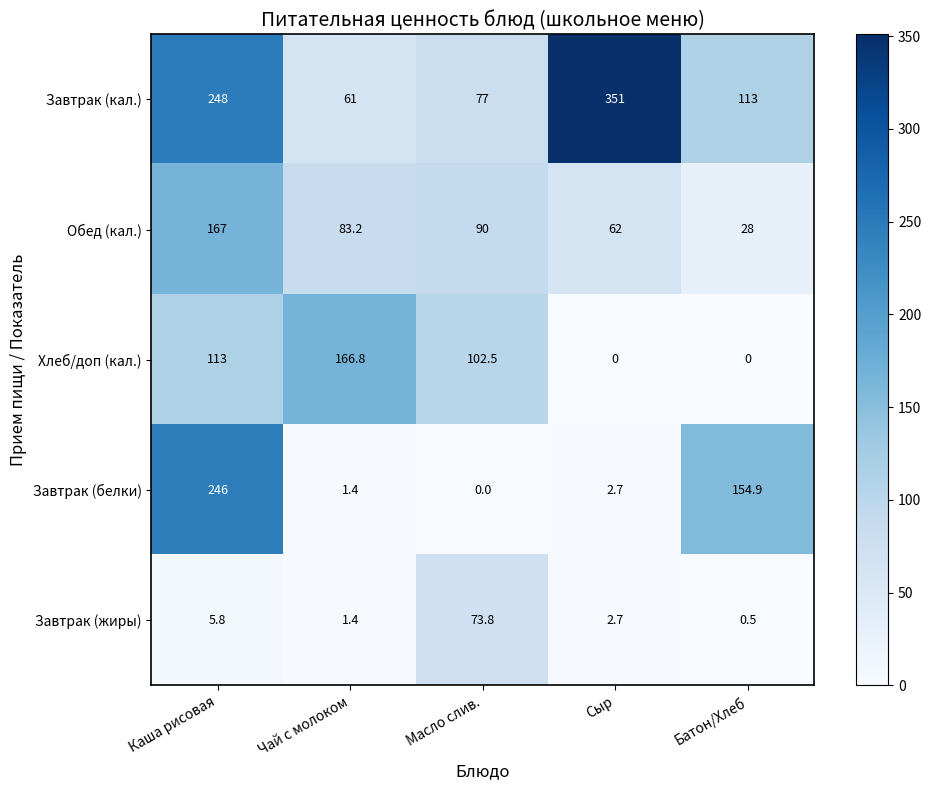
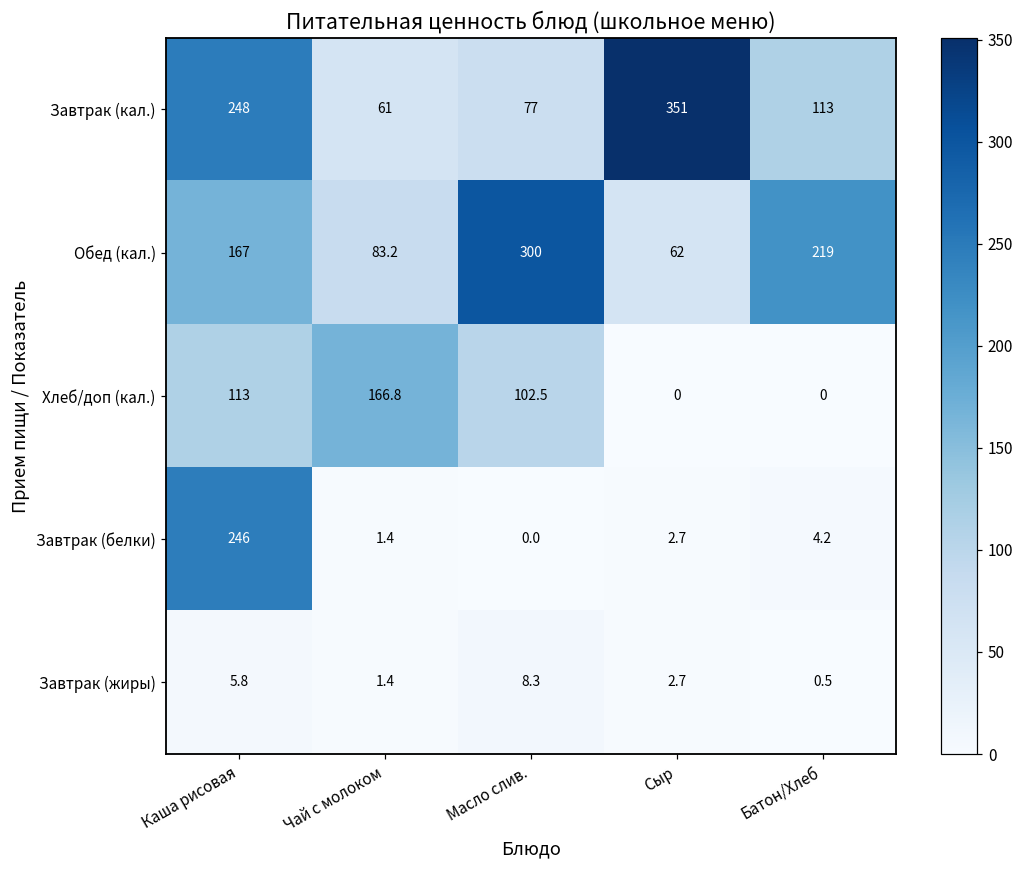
Обед (кал.), Масло слив.: 90 -> 300
Обед (кал.), Батон/Хлеб: 28 -> 219
Завтрак (белки), Батон/Хлеб: 154.9 -> 4.2
Завтрак (жиры), Масло слив.: 73.8 -> 8.3
